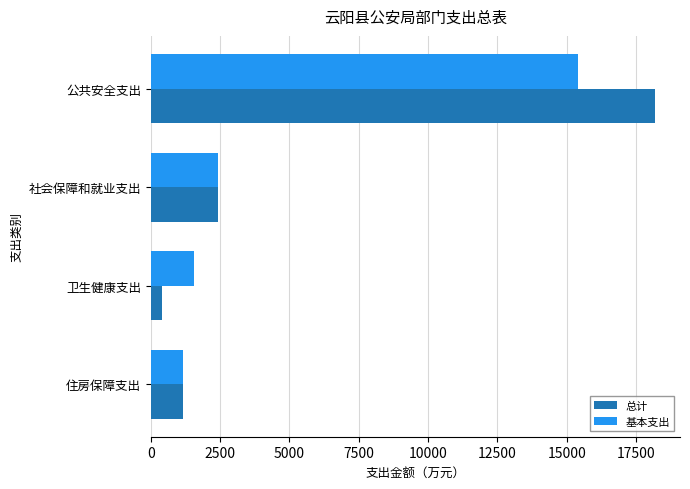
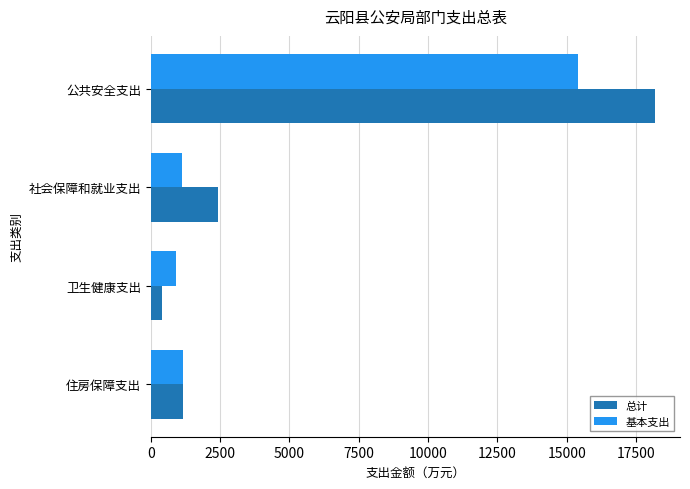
基本支出, 社会保障和就业支出: 2400 -> 1100
基本支出, 卫生健康支出: 1600 -> 900
